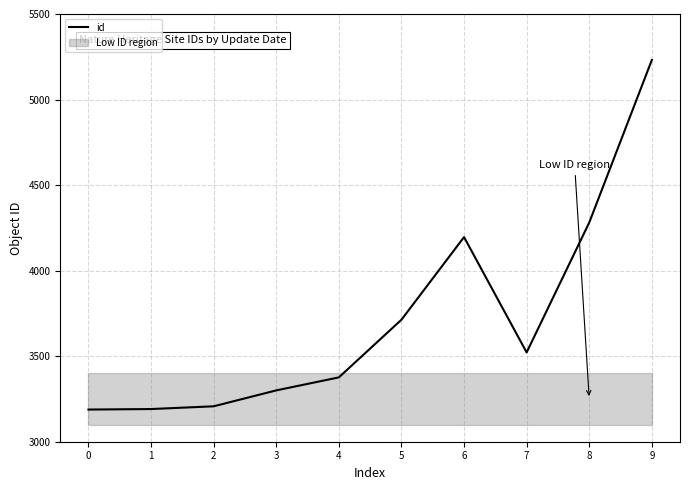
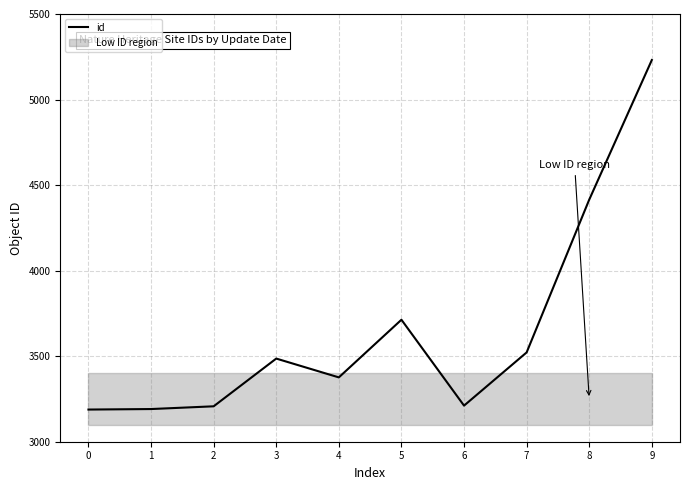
id, 3: 3300 -> 3490
id, 6: 4200 -> 3210
id, 8: 4280 -> 4420
